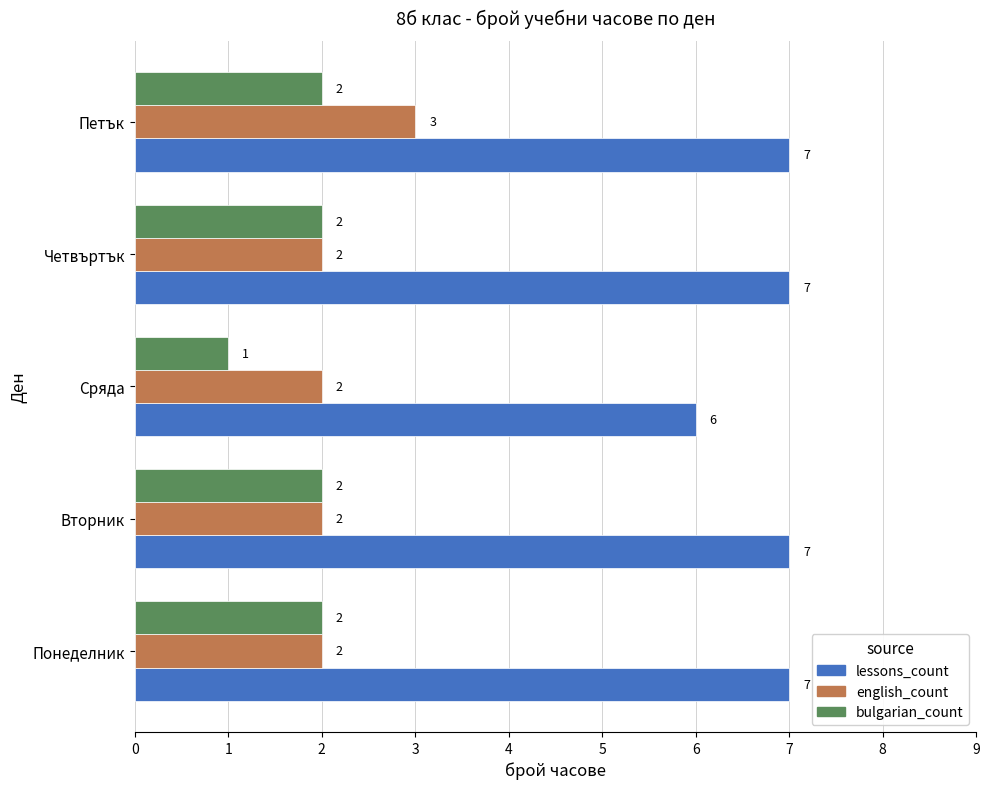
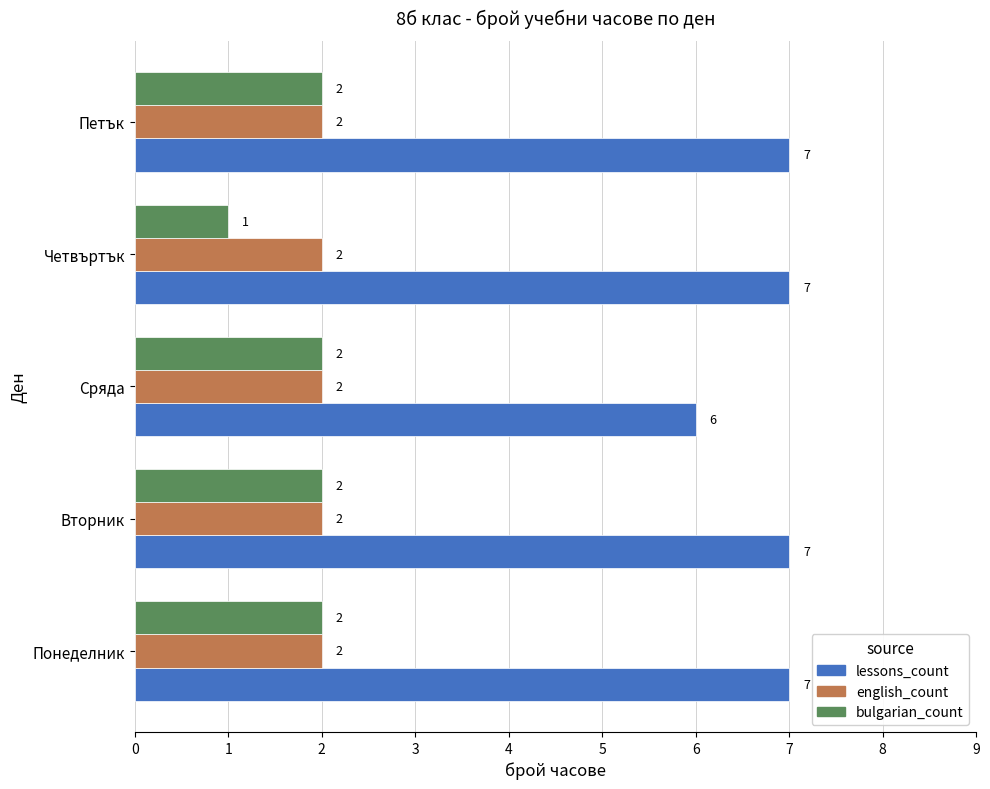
english_count, Петък: 3 -> 2
bulgarian_count, Четвъртък: 2 -> 1
bulgarian_count, Сряда: 1 -> 2
